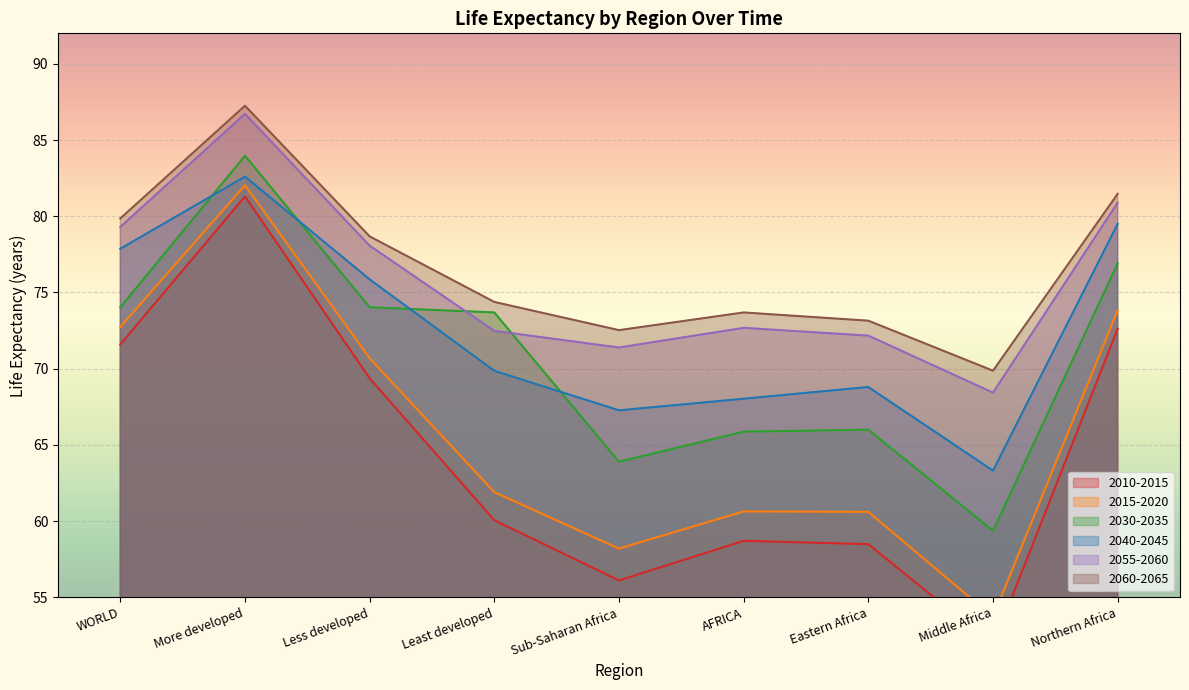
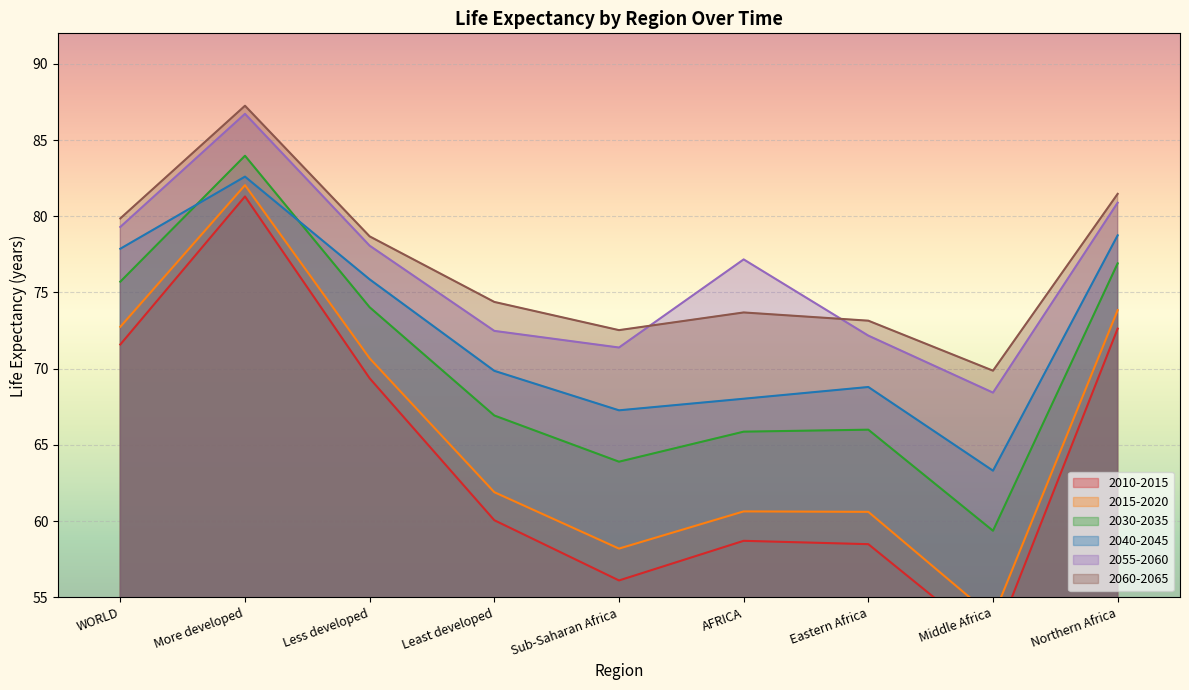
2030-2035, WORLD: 74.0 -> 75.7
2030-2035, Least developed: 73.7 -> 66.9
2055-2060, AFRICA: 72.7 -> 77.2
2040-2045, Northern Africa: 79.5 -> 78.8
